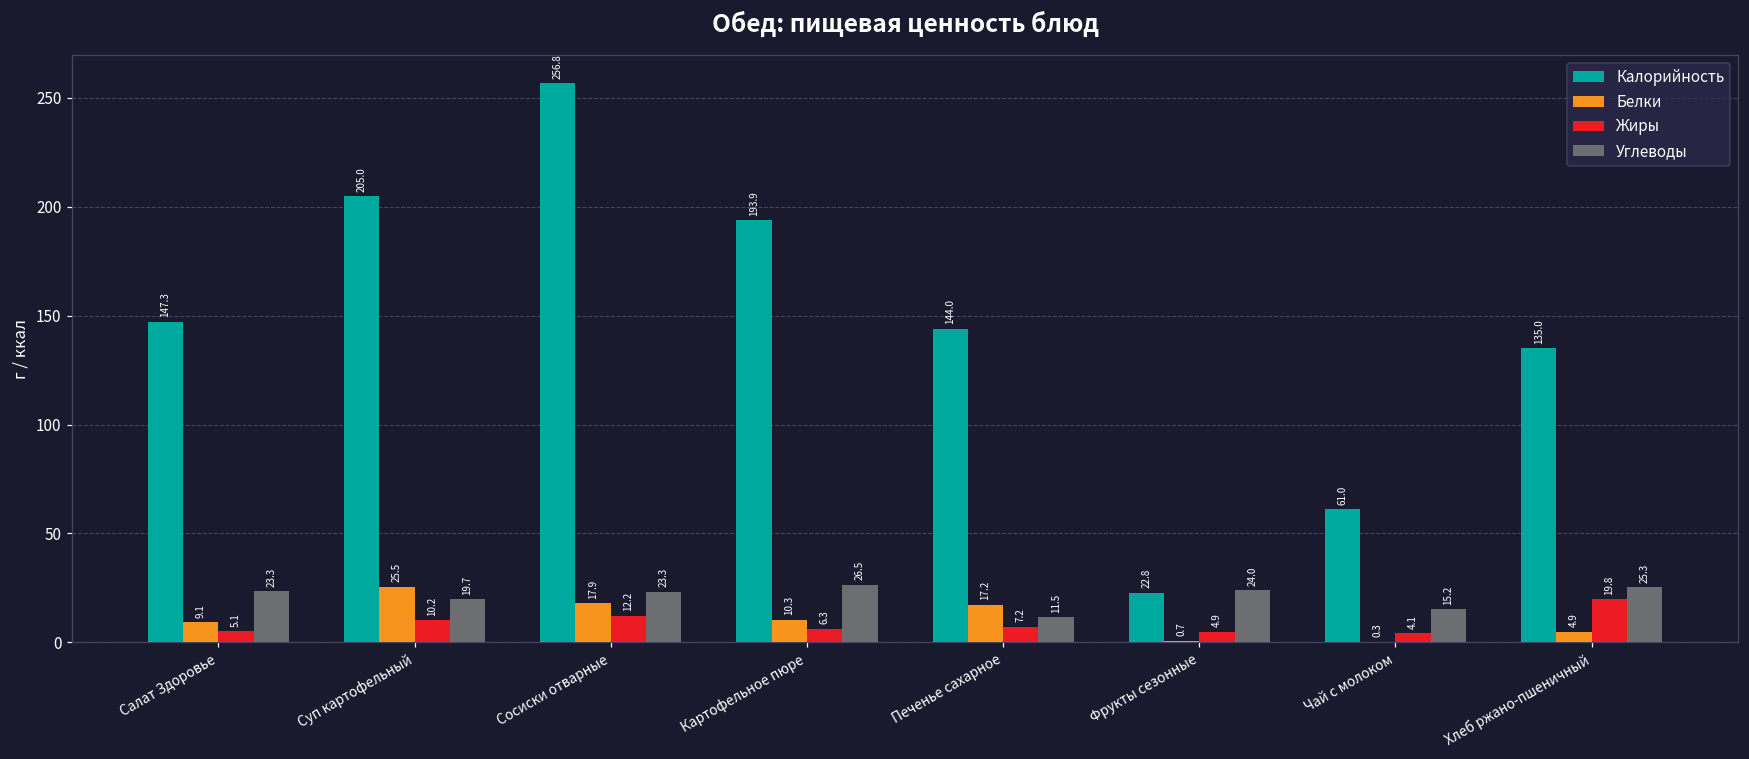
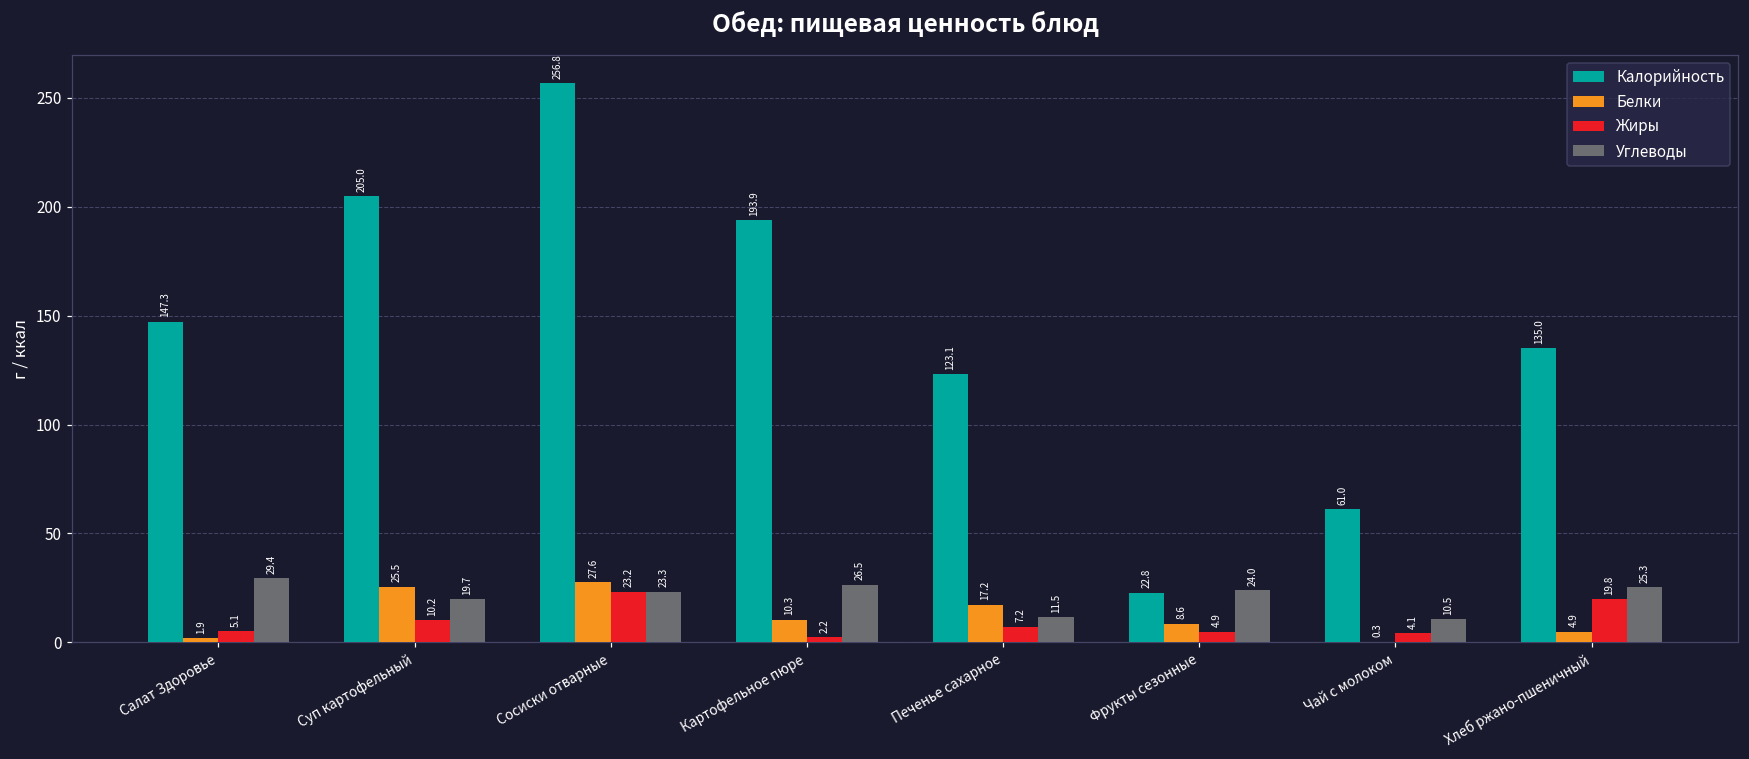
Белки, Салат Здоровье: 9.1 -> 1.9
Углеводы, Салат Здоровье: 23.3 -> 29.4
Белки, Сосиски отварные: 17.9 -> 27.6
Жиры, Сосиски отварные: 12.2 -> 23.2
Жиры, Картофельное пюре: 6.3 -> 2.2
Калорийность, Печенье сахарное: 144.0 -> 123.1
Белки, Фрукты сезонные: 0.7 -> 8.6
Углеводы, Чай с молоком: 15.2 -> 10.5
